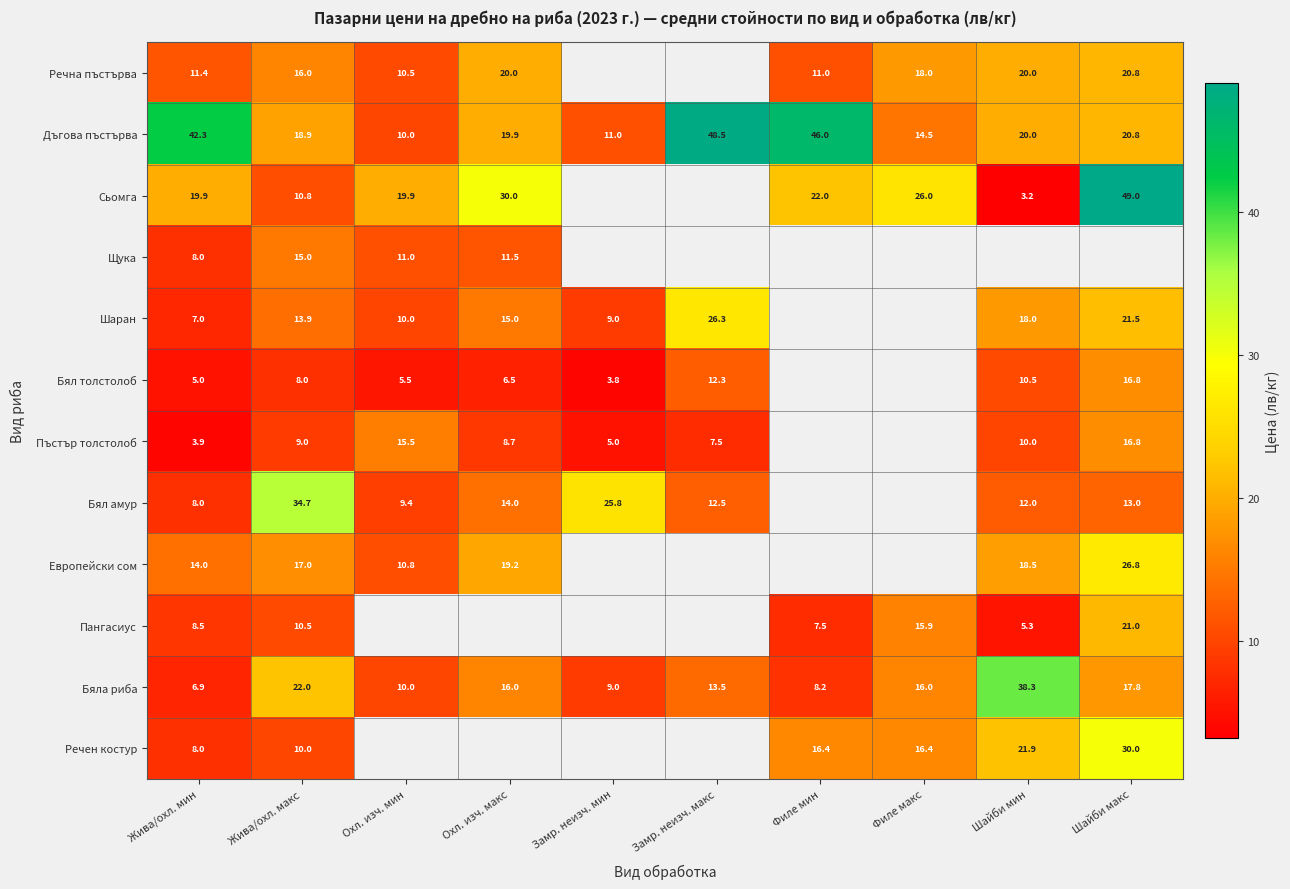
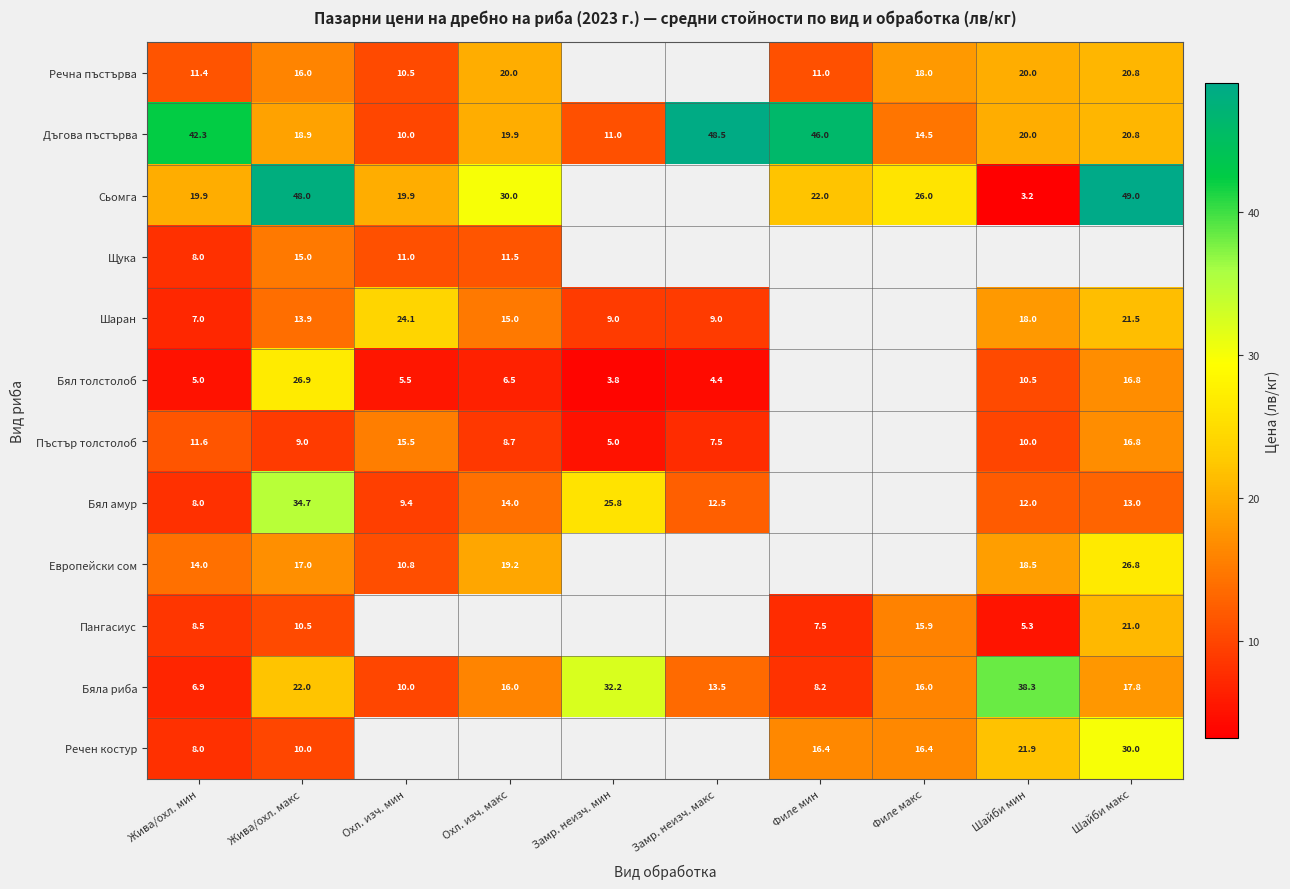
Сьомга, Жива/охл. макс: 10.8 -> 48.0
Шаран, Охл. изч. мин: 10.0 -> 24.1
Шаран, Замр. неизч. макс: 26.3 -> 9.0
Бял толстолоб, Жива/охл. макс: 8.0 -> 26.9
Бял толстолоб, Замр. неизч. макс: 12.3 -> 4.4
Пъстър толстолоб, Жива/охл. мин: 3.9 -> 11.6
Бяла риба, Замр. неизч. мин: 9.0 -> 32.2
